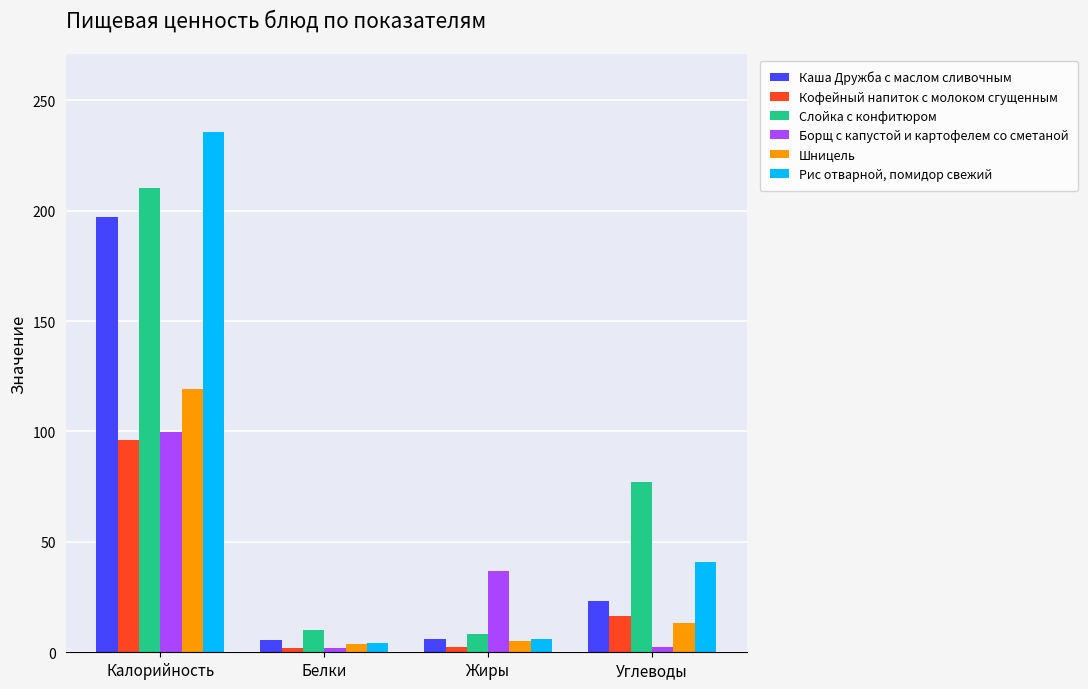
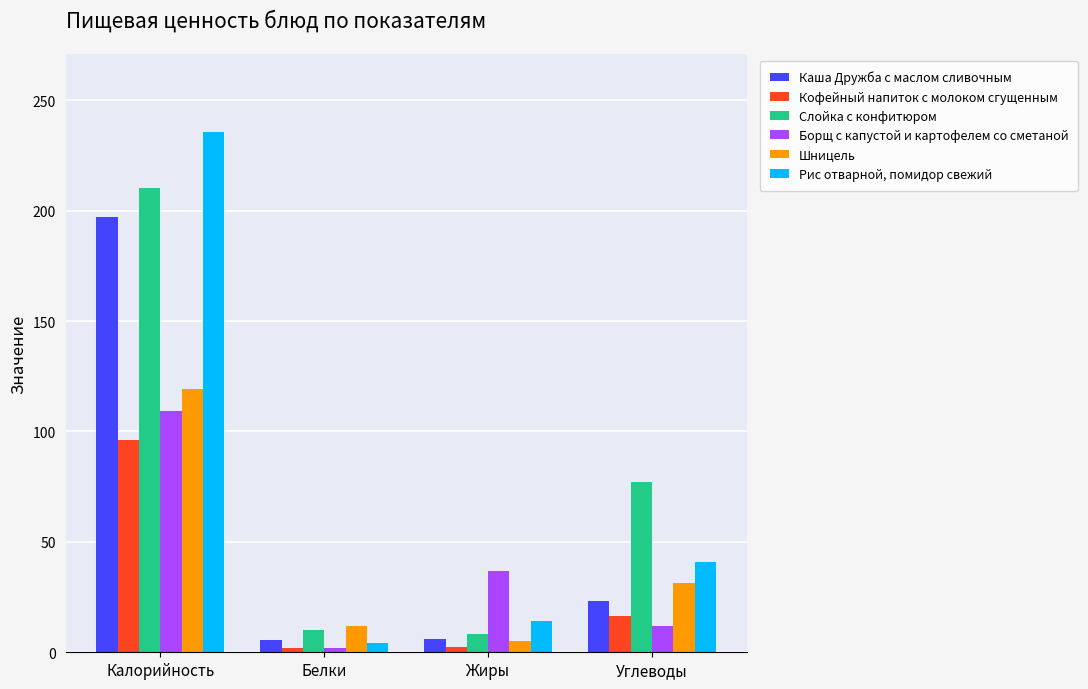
Борщ с капустой и картофелем со сметаной, Калорийность: 100 -> 109
Шницель, Белки: 4 -> 12
Рис отварной, помидор свежий, Жиры: 6 -> 14
Борщ с капустой и картофелем со сметаной, Углеводы: 3 -> 12
Шницель, Углеводы: 13 -> 31
